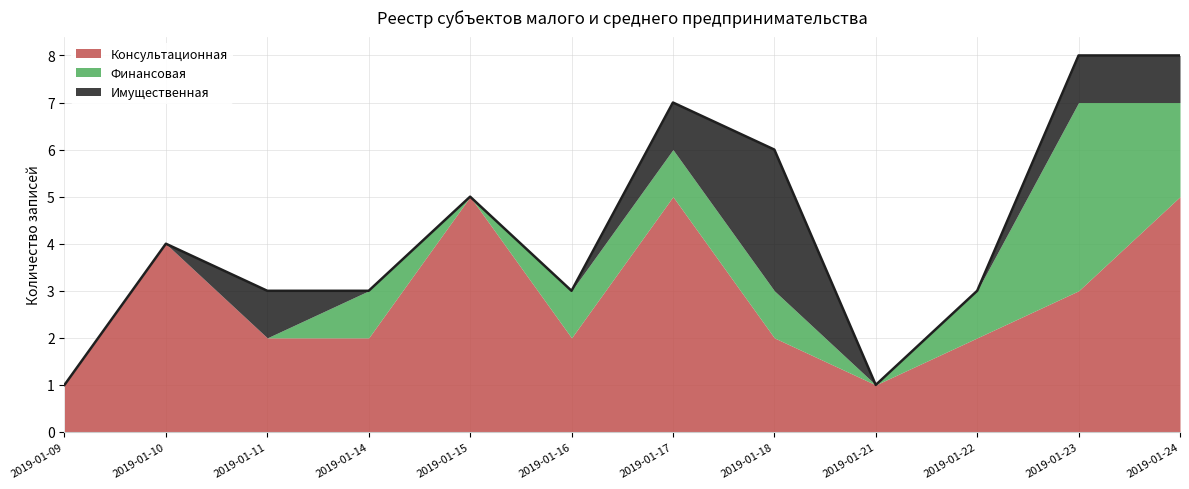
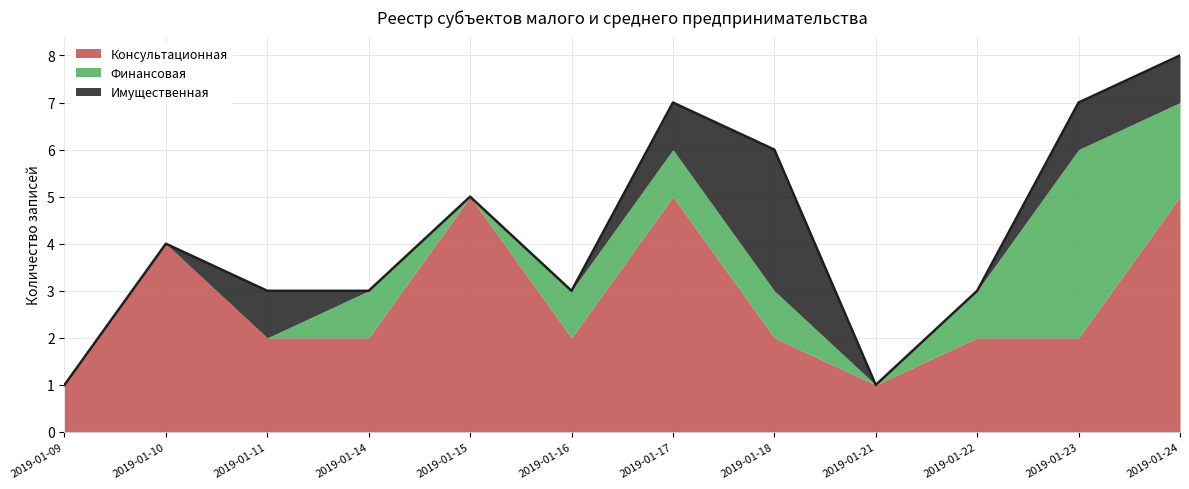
Консультационная, 2019-01-23: 3 -> 2
